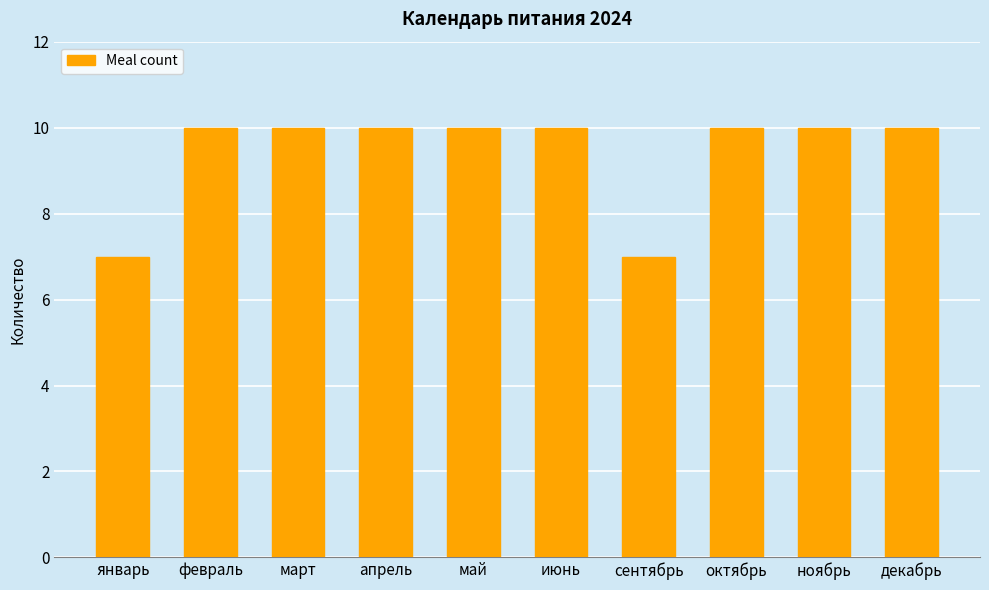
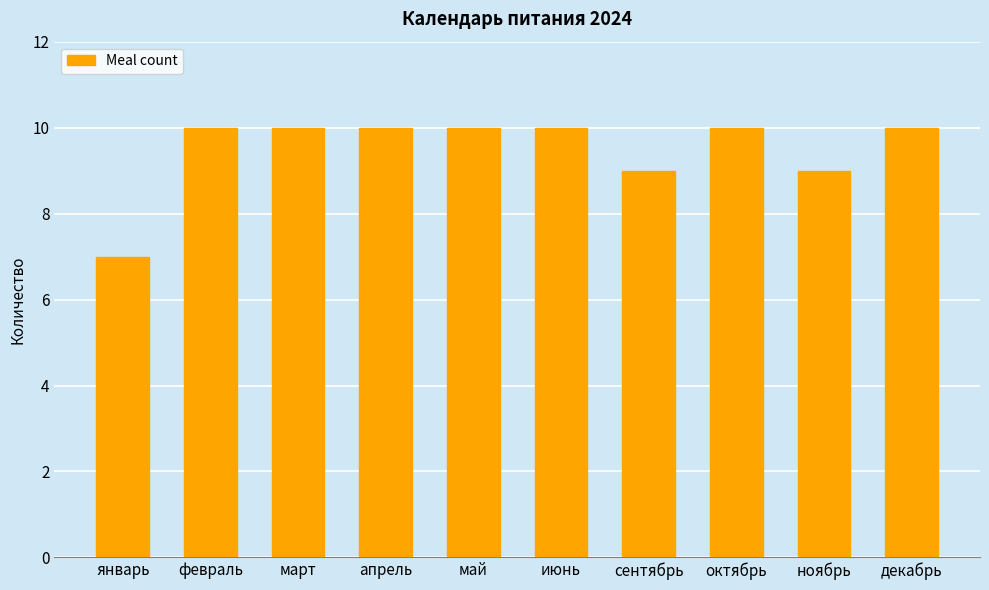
сентябрь: 7 -> 9
ноябрь: 10 -> 9
